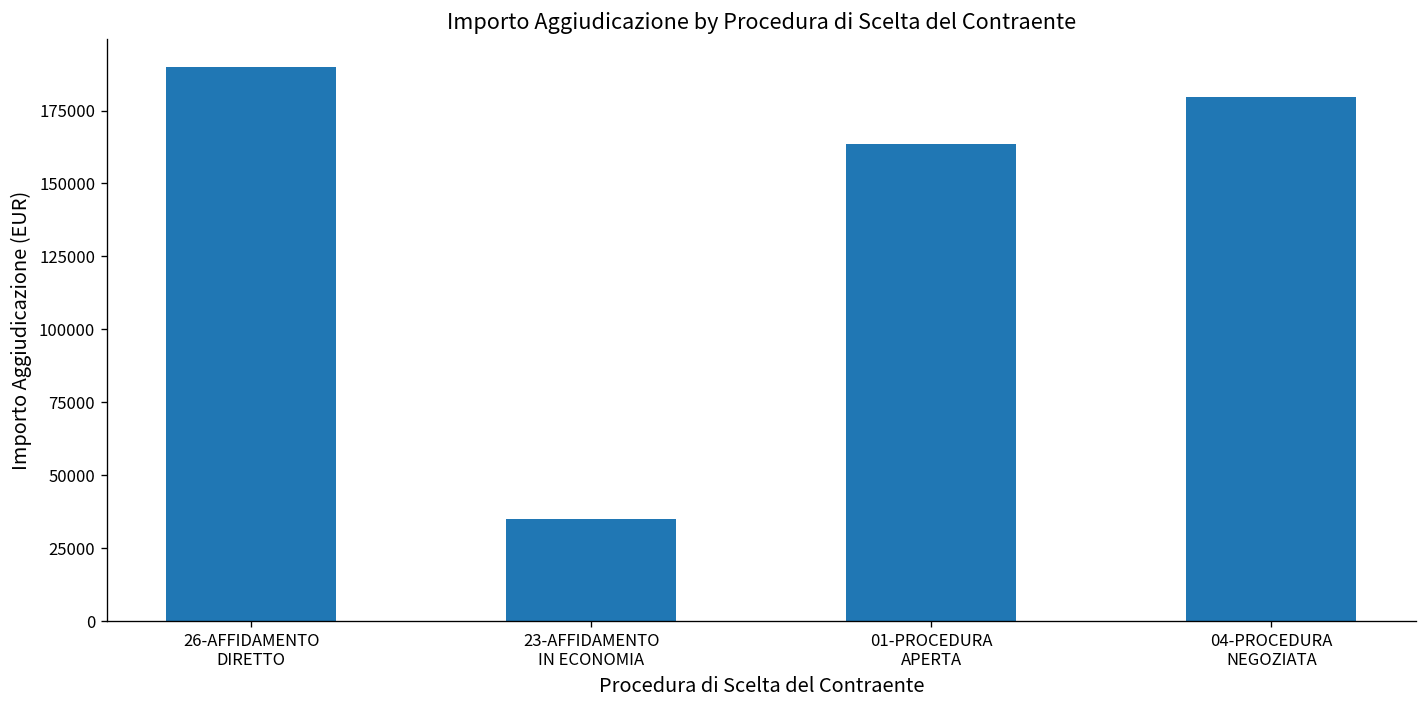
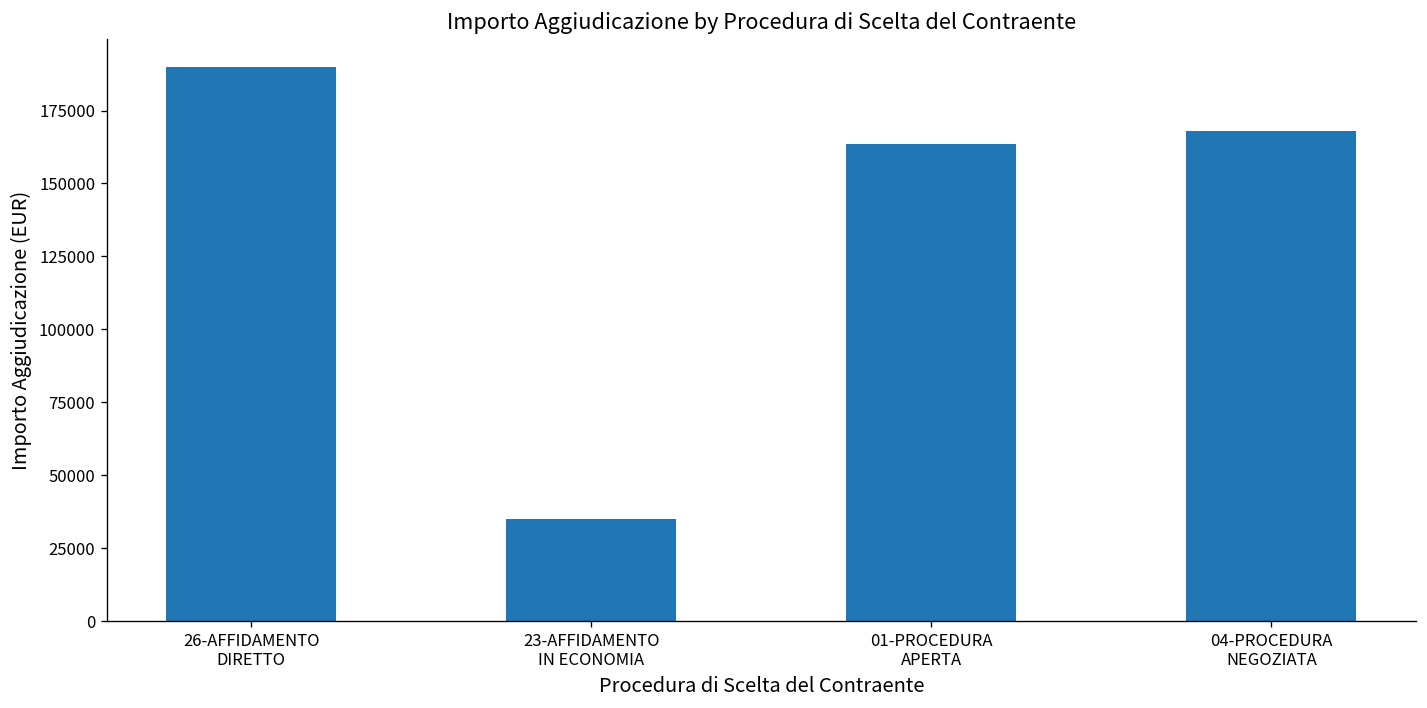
04-PROCEDURA NEGOZIATA: 180000 -> 168000
